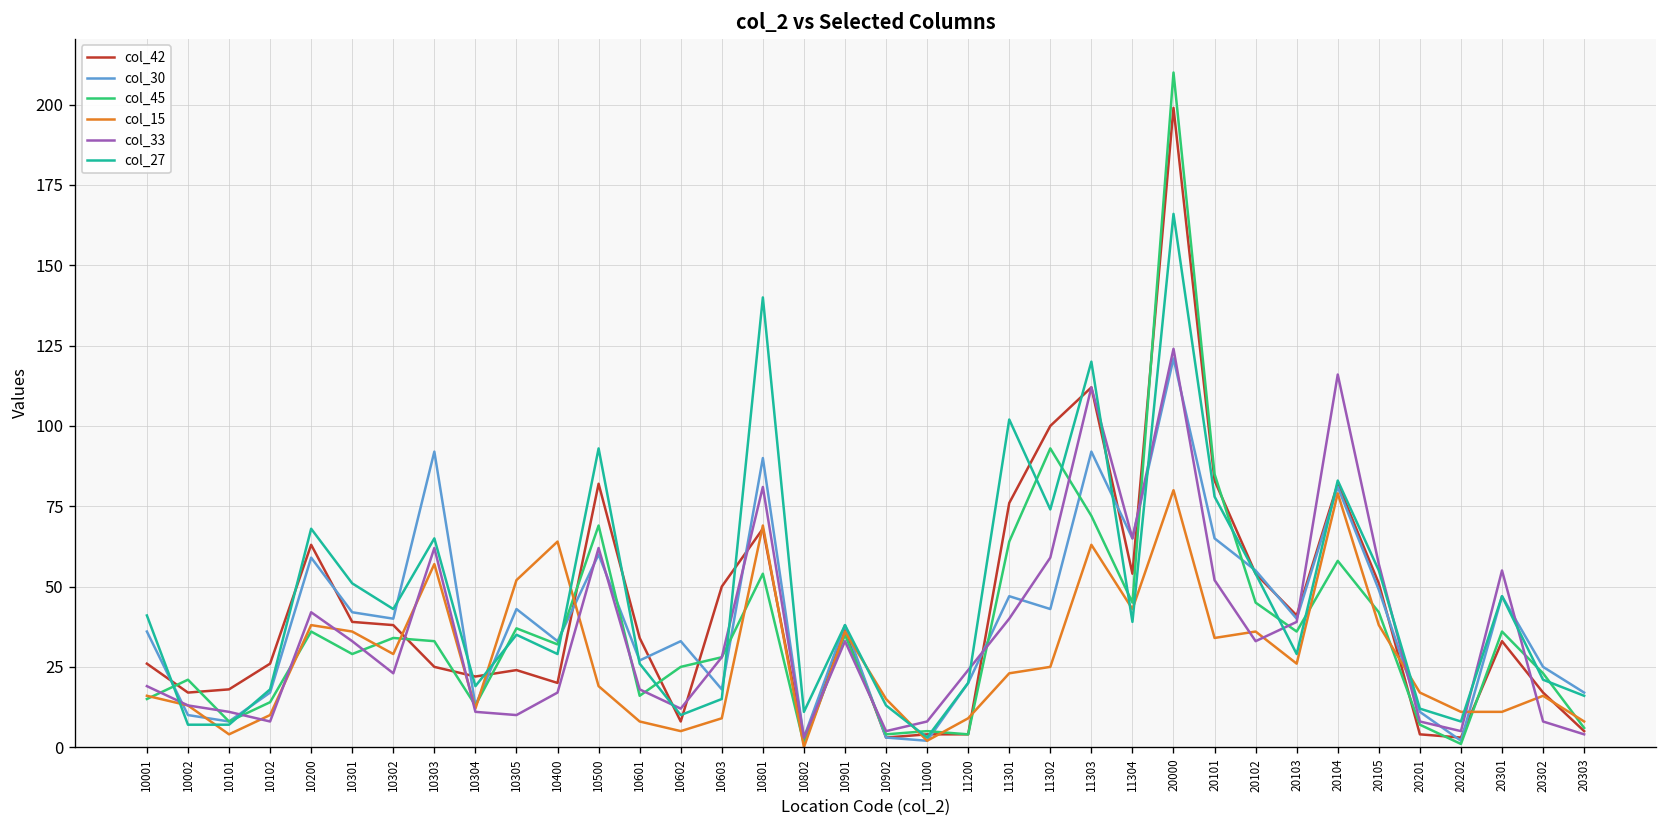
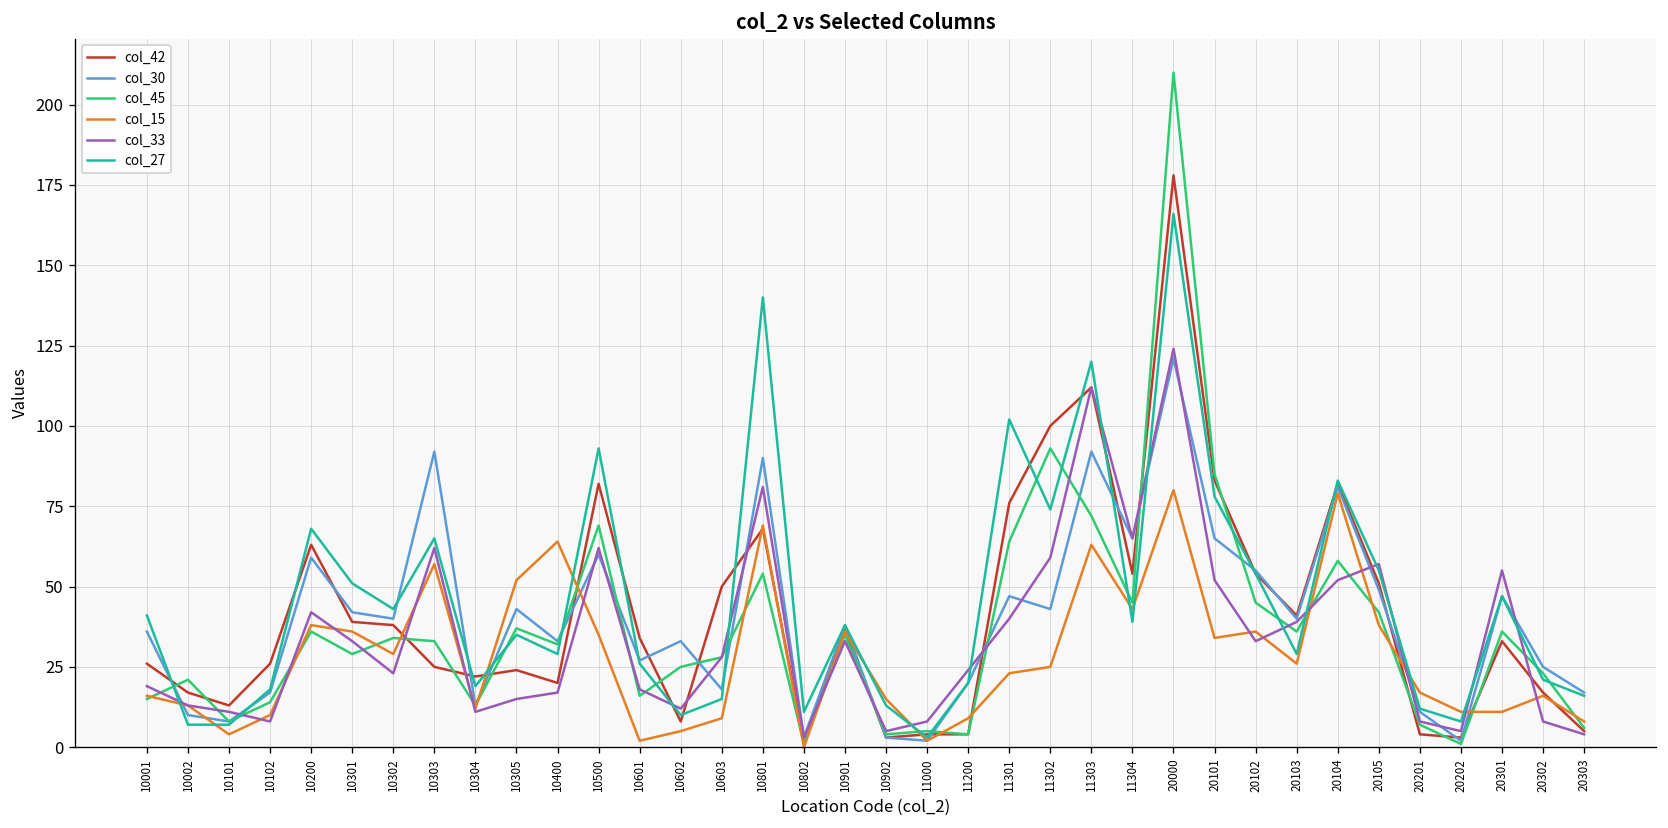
col_42, 10101: 18 -> 13
col_33, 10305: 10 -> 15
col_15, 10500: 19 -> 35
col_15, 10601: 8 -> 2
col_42, 20000: 199 -> 178
col_33, 20104: 116 -> 52
